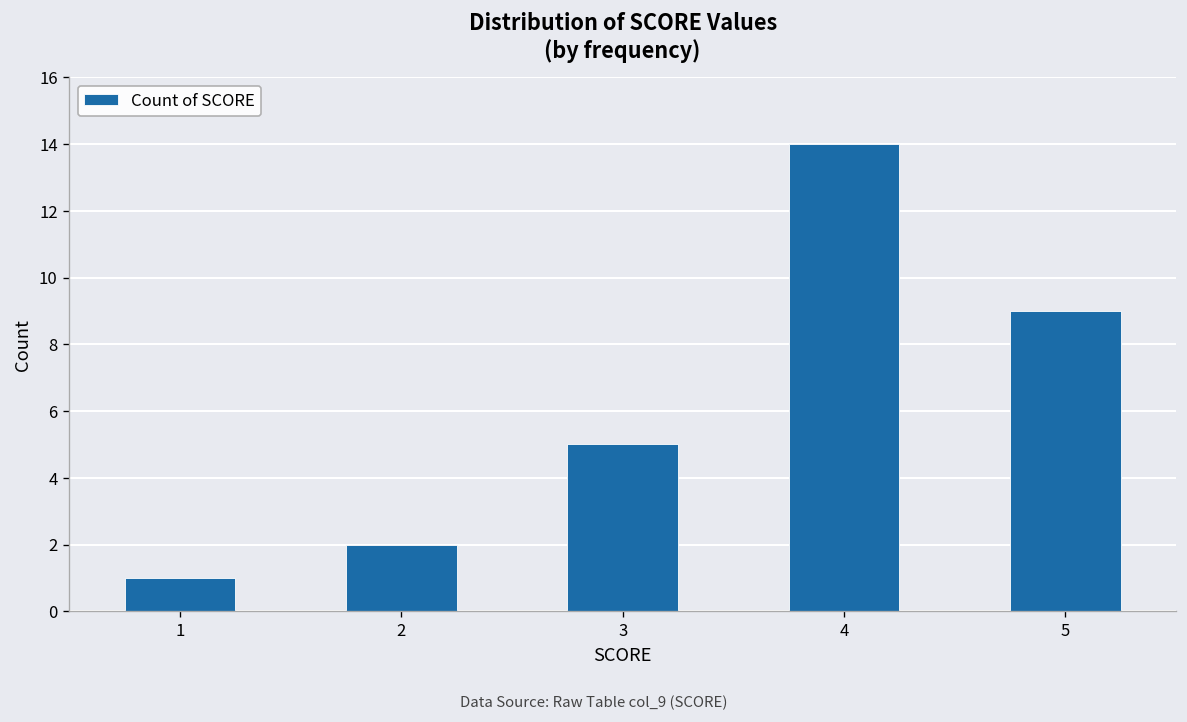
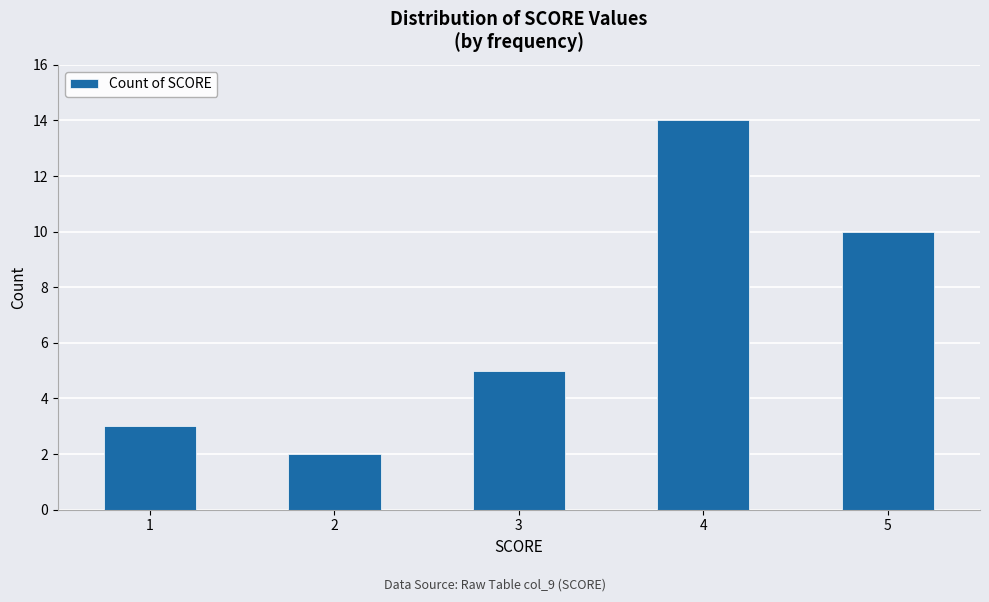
1: 1 -> 3
5: 9 -> 10
